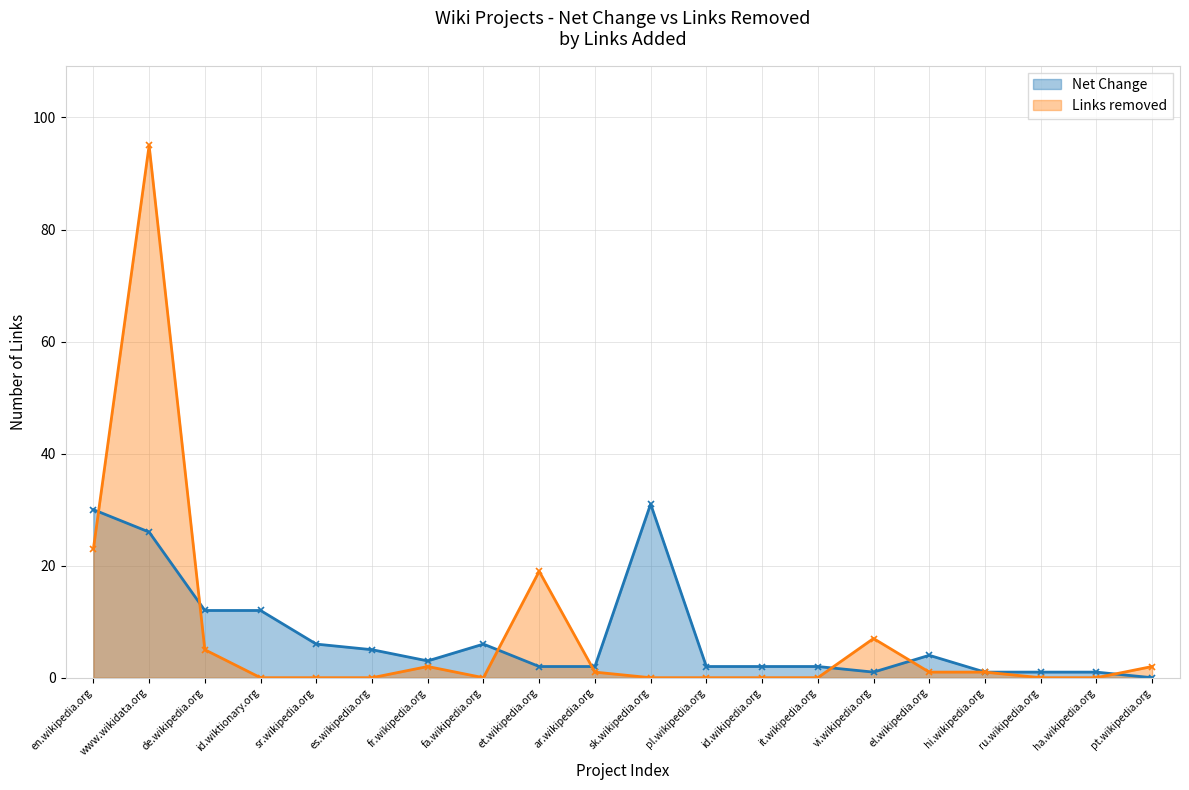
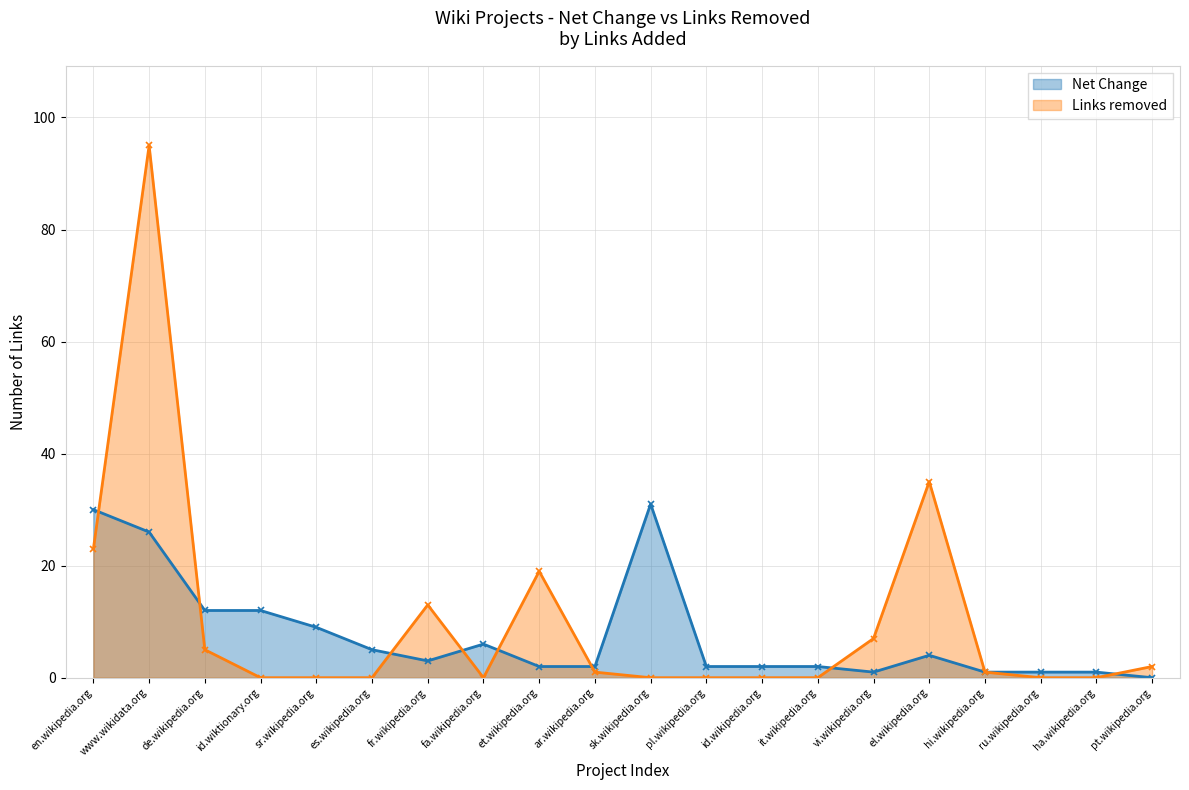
Net Change, sr.wikipedia.org: 6 -> 9
Links removed, fr.wikipedia.org: 2 -> 13
Links removed, el.wikipedia.org: 1 -> 35
